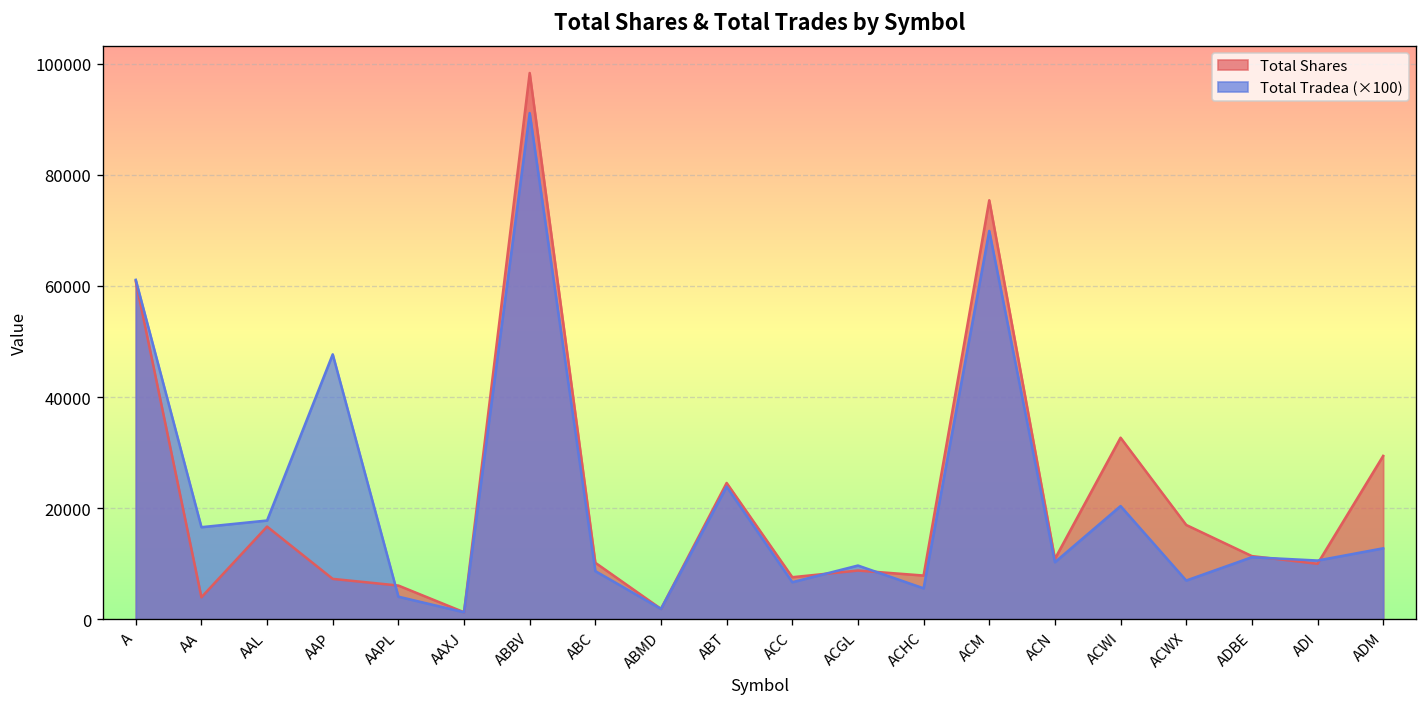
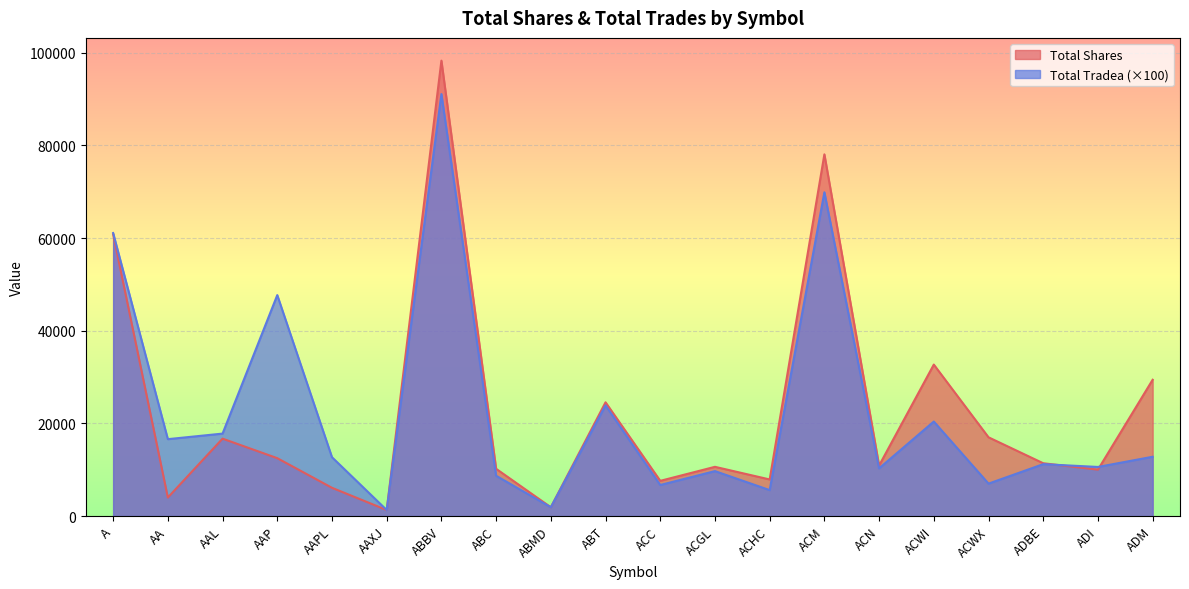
Total Shares, AAP: 7000 -> 12000
Total Tradea (×100), AAPL: 4000 -> 13000
Total Shares, ACGL: 9000 -> 11000
Total Shares, ACM: 75000 -> 78000
